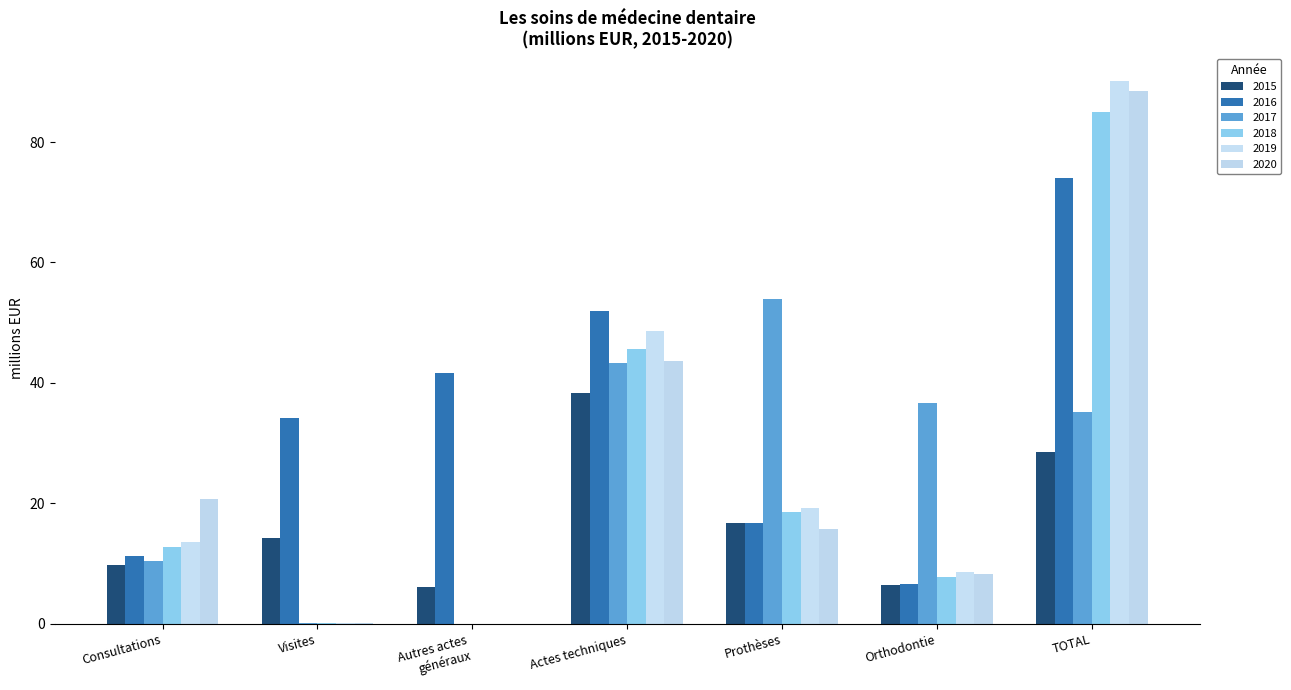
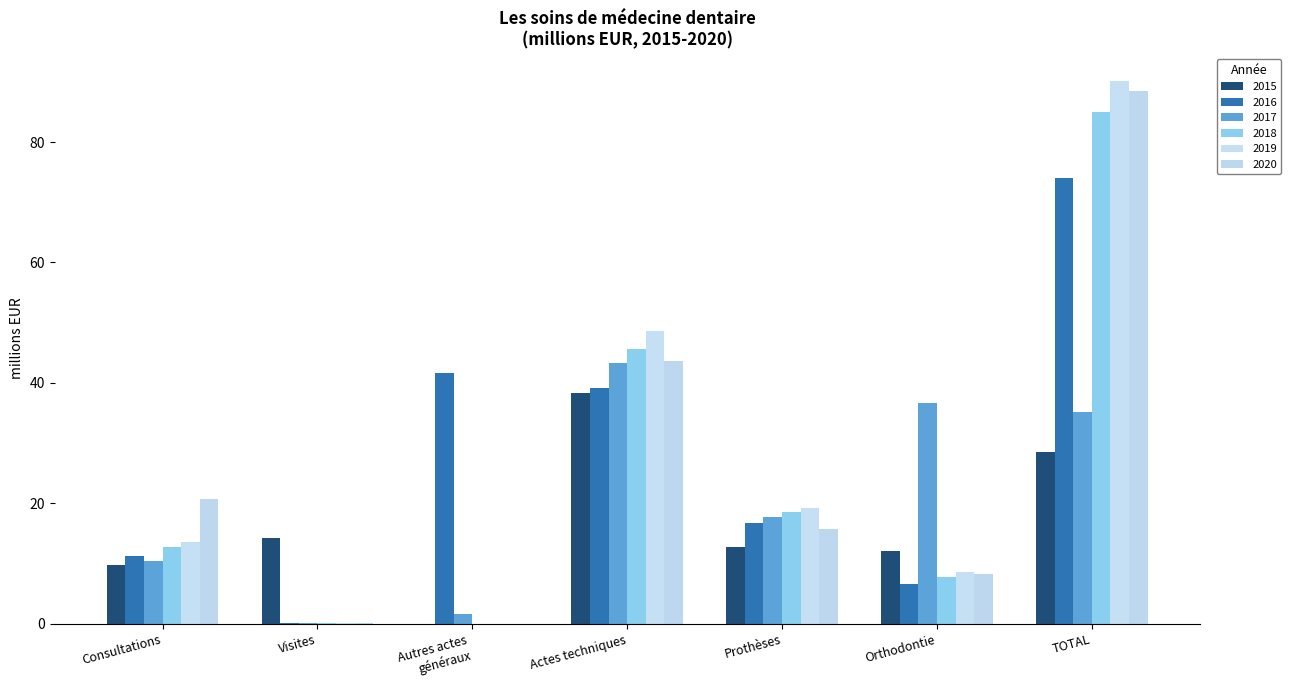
2016, Visites: 34 -> 0
2015, Autres actes généraux: 6 -> 0
2017, Autres actes généraux: 0 -> 2
2016, Actes techniques: 52 -> 39
2015, Prothèses: 17 -> 13
2017, Prothèses: 54 -> 18
2015, Orthodontie: 6 -> 12
